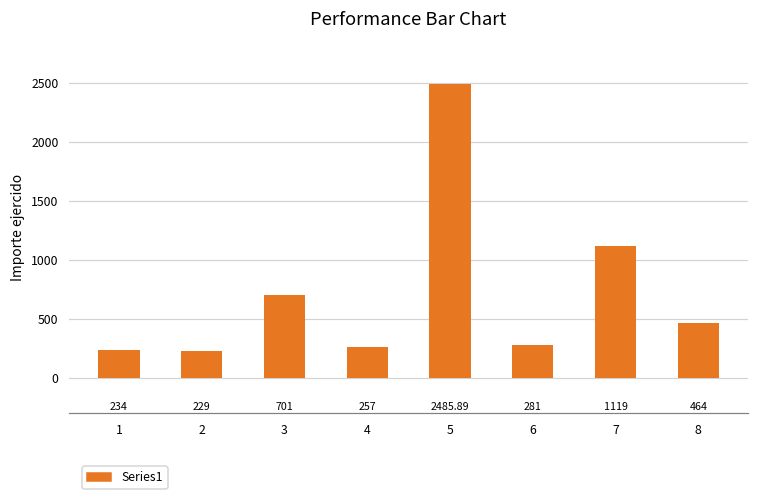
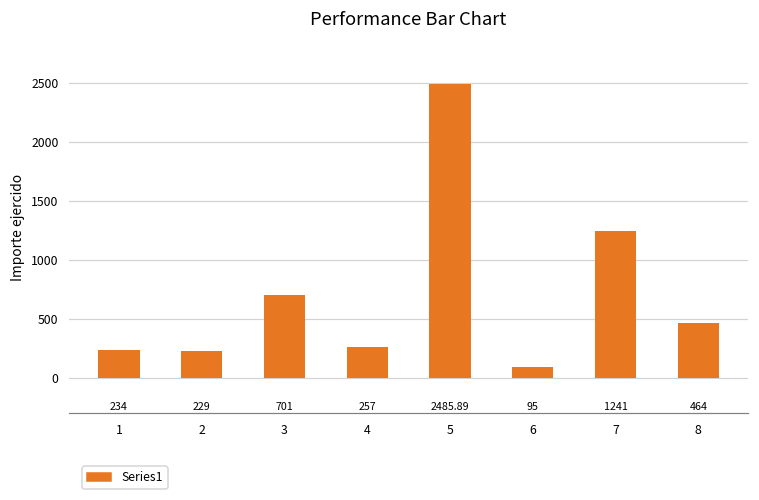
6: 281 -> 95
7: 1119 -> 1241
